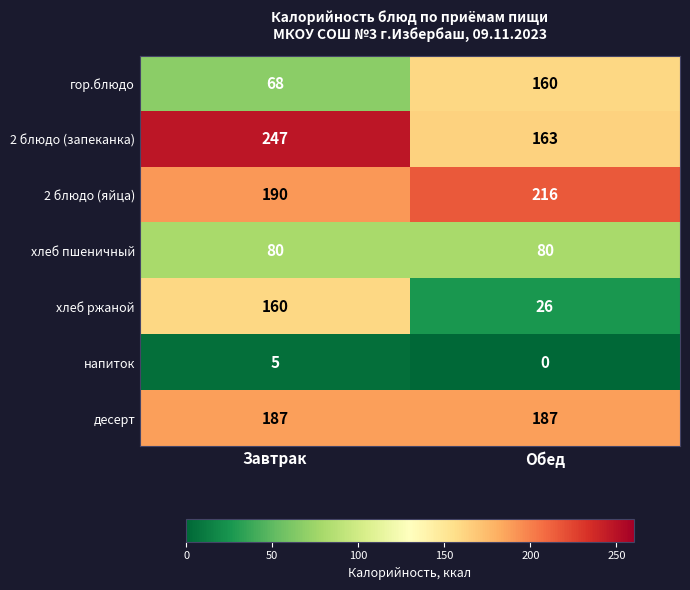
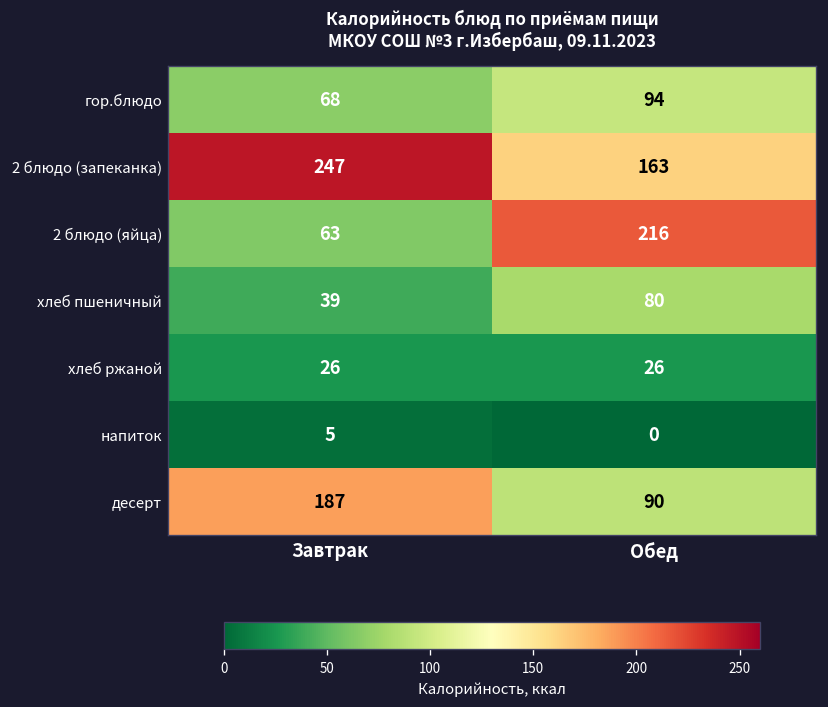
гор.блюдо, Обед: 160 -> 94
2 блюдо (яйца), Завтрак: 190 -> 63
хлеб пшеничный, Завтрак: 80 -> 39
хлеб ржаной, Завтрак: 160 -> 26
десерт, Обед: 187 -> 90
